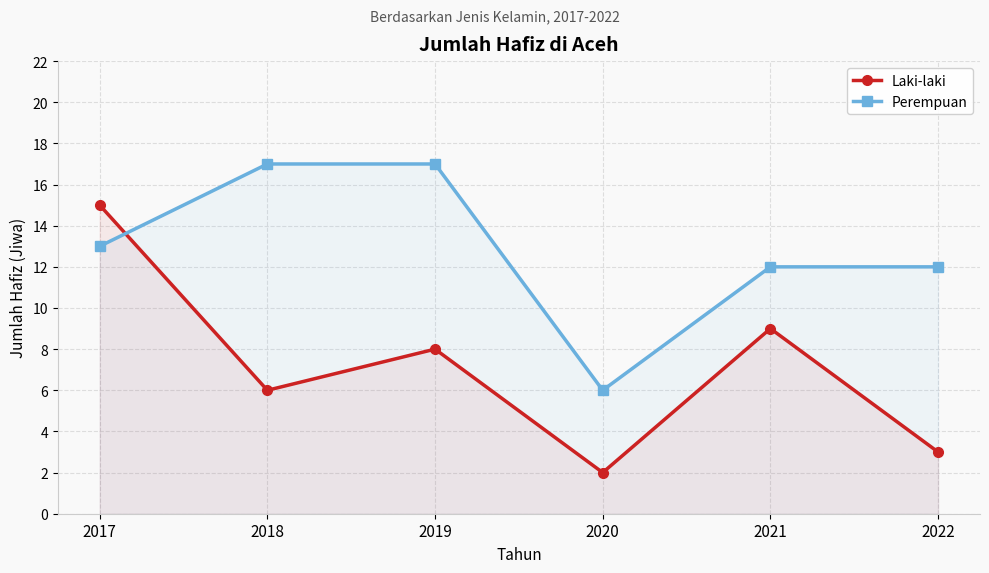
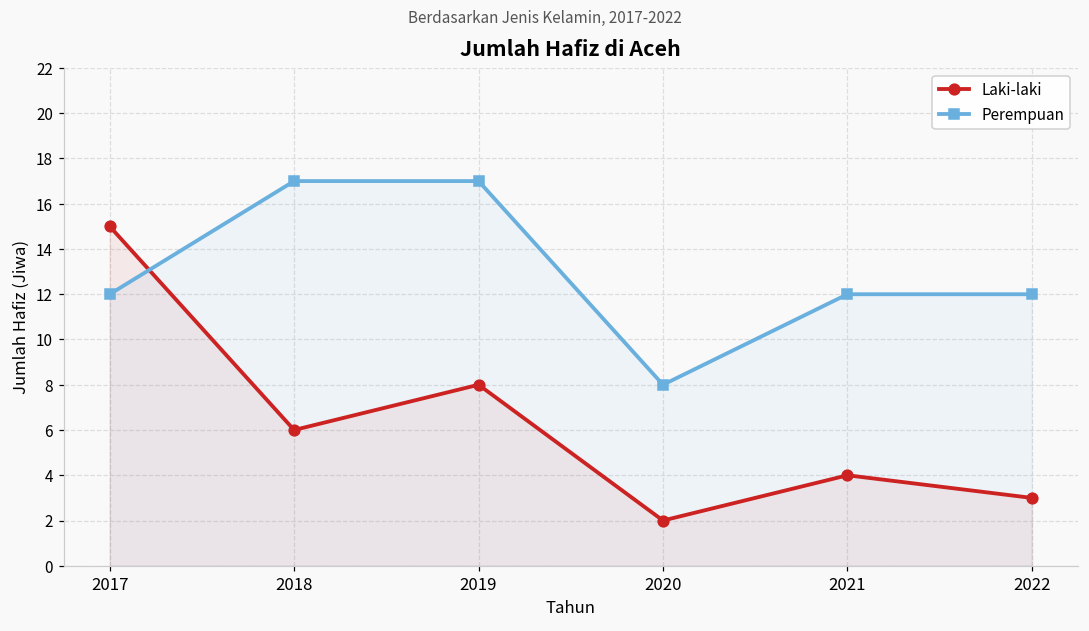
Perempuan, 2017: 13 -> 12
Perempuan, 2020: 6 -> 8
Laki-laki, 2021: 9 -> 4
